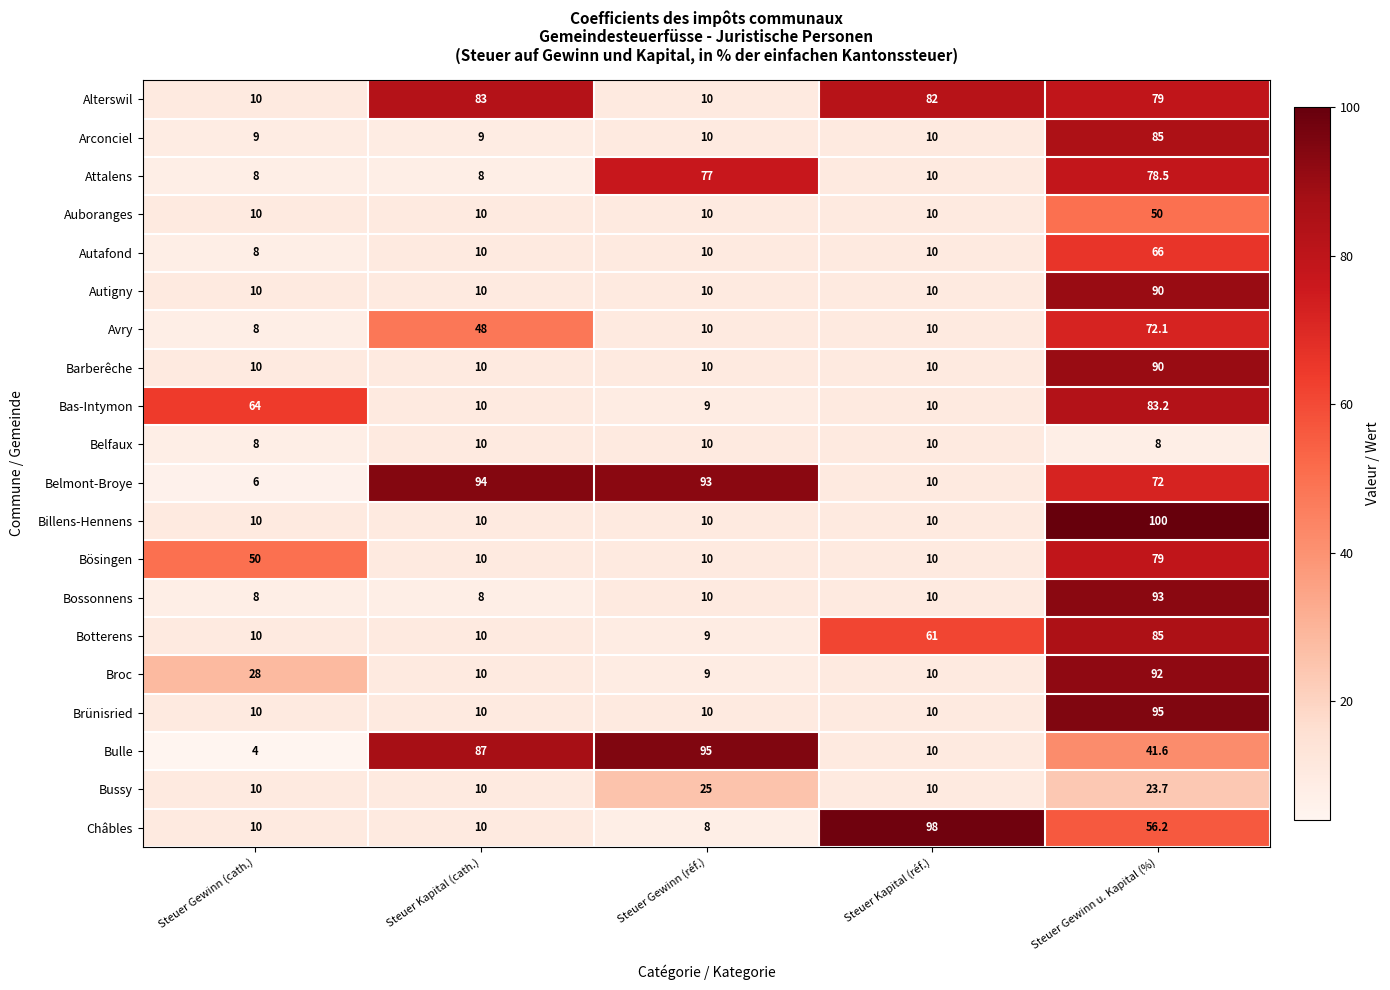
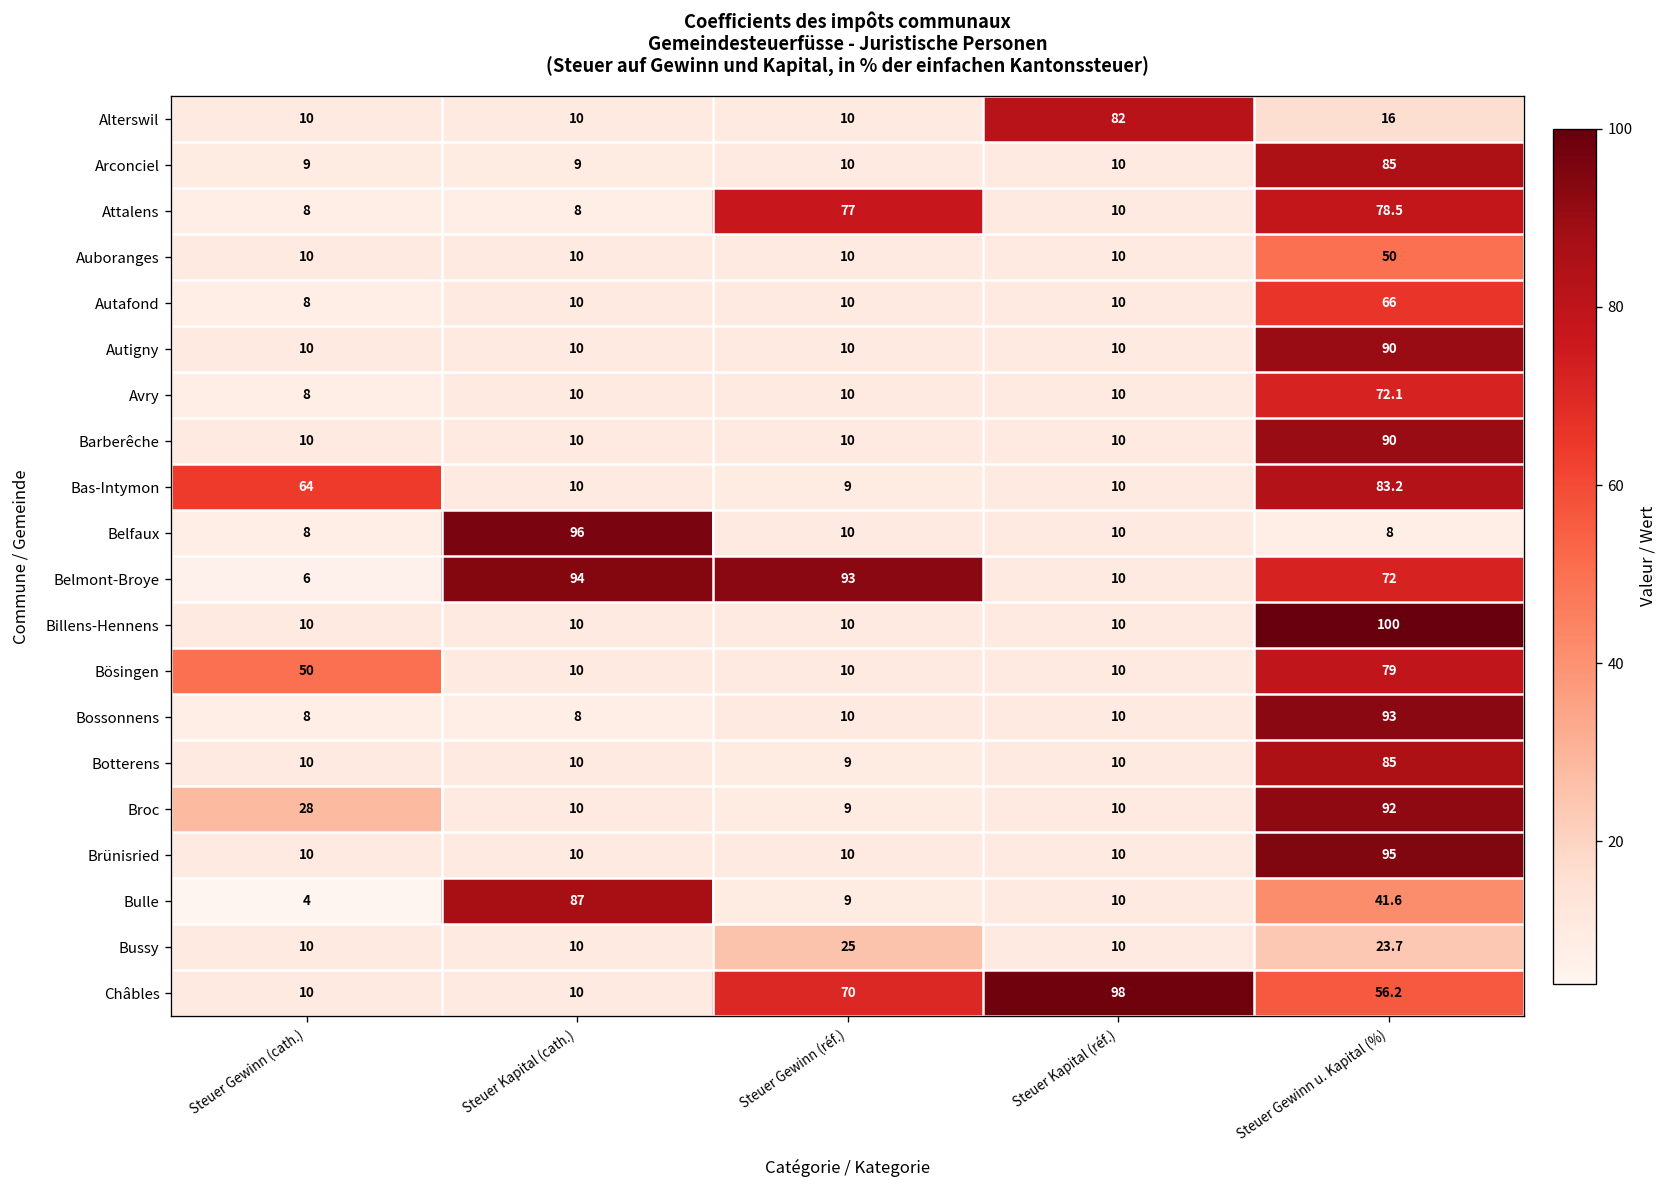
Alterswil, Steuer Kapital (cath.): 83 -> 10
Alterswil, Steuer Gewinn u. Kapital (%): 79 -> 16
Avry, Steuer Kapital (cath.): 48 -> 10
Belfaux, Steuer Kapital (cath.): 10 -> 96
Botterens, Steuer Kapital (réf.): 61 -> 10
Bulle, Steuer Gewinn (réf.): 95 -> 9
Châbles, Steuer Gewinn (réf.): 8 -> 70
